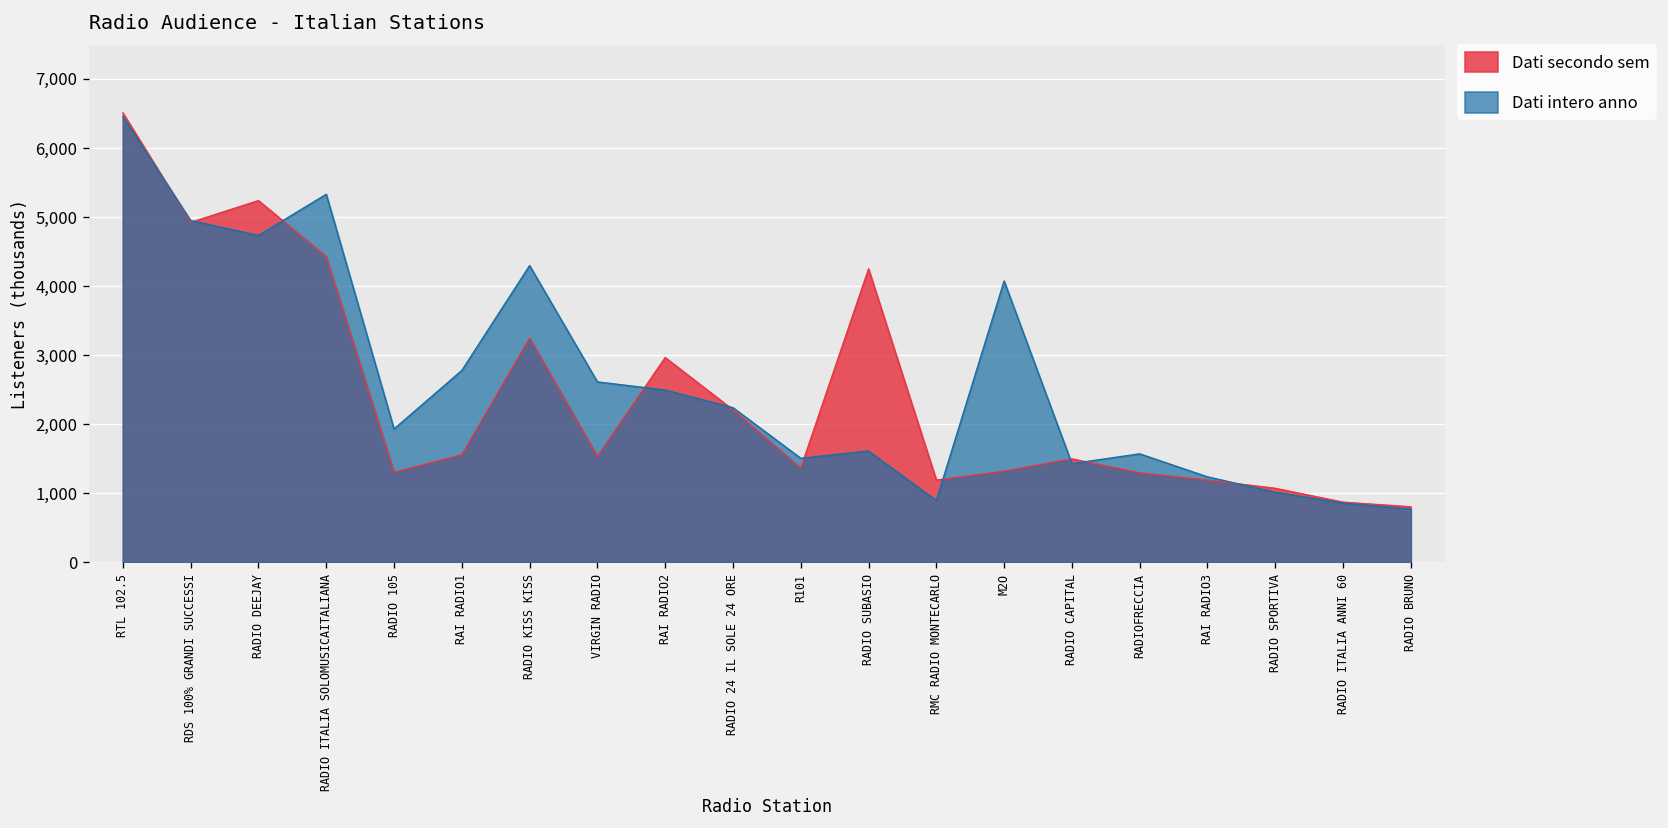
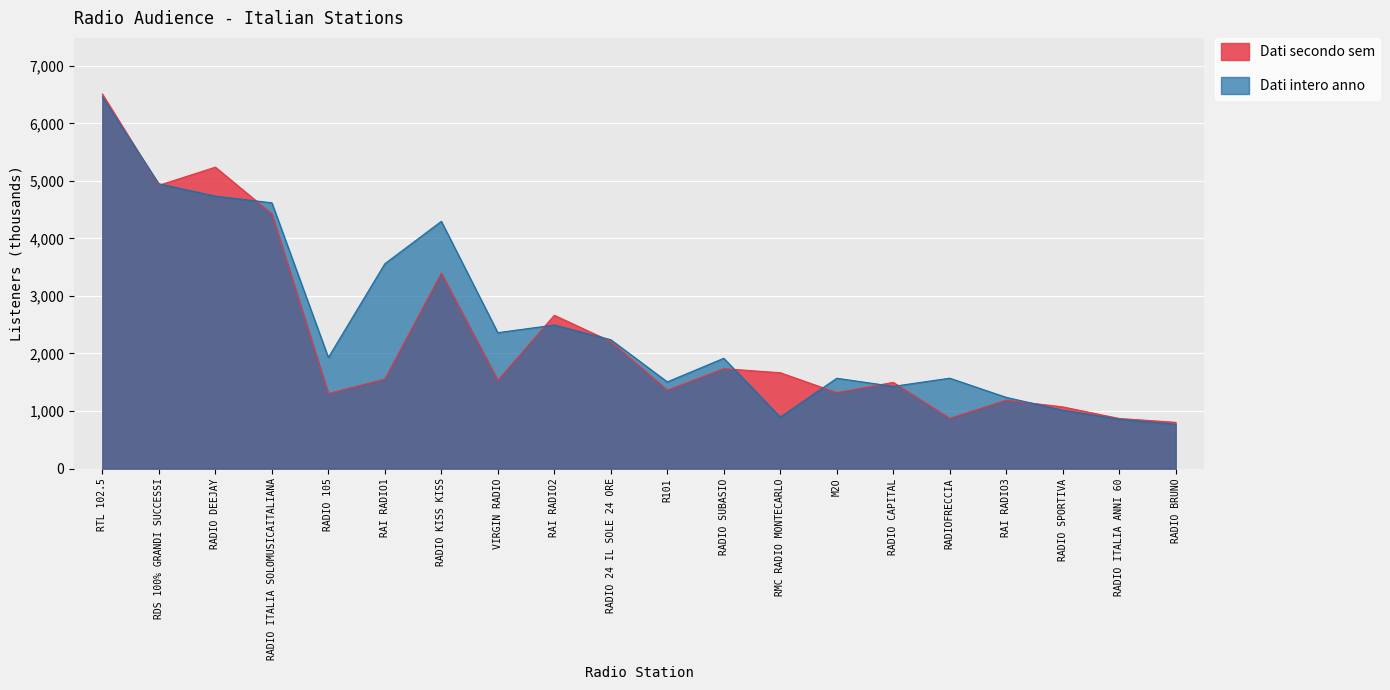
Dati intero anno, RADIO ITALIA SOLOMUSICAITALIANA: 5,300 -> 4,600
Dati intero anno, RAI RADIO1: 2,800 -> 3,600
Dati secondo sem, RADIO KISS KISS: 3,200 -> 3,400
Dati intero anno, VIRGIN RADIO: 2,600 -> 2,400
Dati secondo sem, RAI RADIO2: 3,000 -> 2,700
Dati secondo sem, RADIO SUBASIO: 4,200 -> 1,700
Dati intero anno, RADIO SUBASIO: 1,600 -> 1,900
Dati secondo sem, RMC RADIO MONTECARLO: 1,200 -> 1,700
Dati intero anno, M2O: 4,100 -> 1,600
Dati secondo sem, RADIOFRECCIA: 1,300 -> 900
